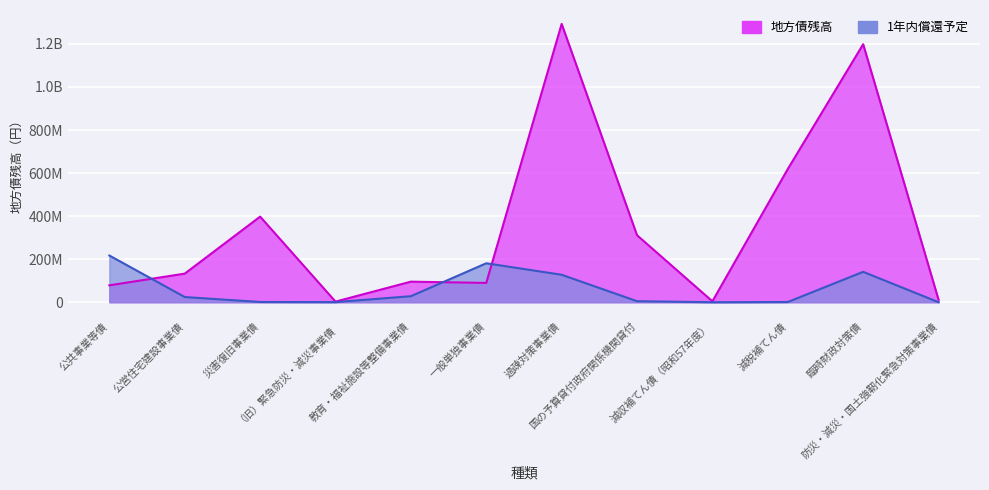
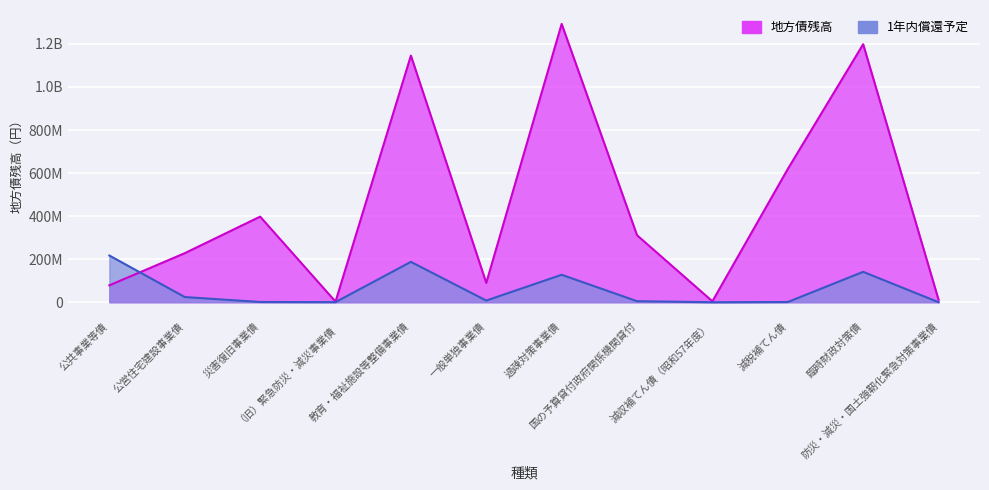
地方債残高, 公営住宅建設事業債: 130000000 -> 230000000
地方債残高, 教育・福祉施設等整備事業債: 100000000 -> 1150000000
1年内償還予定, 教育・福祉施設等整備事業債: 30000000 -> 190000000
1年内償還予定, 一般単独事業債: 180000000 -> 10000000
